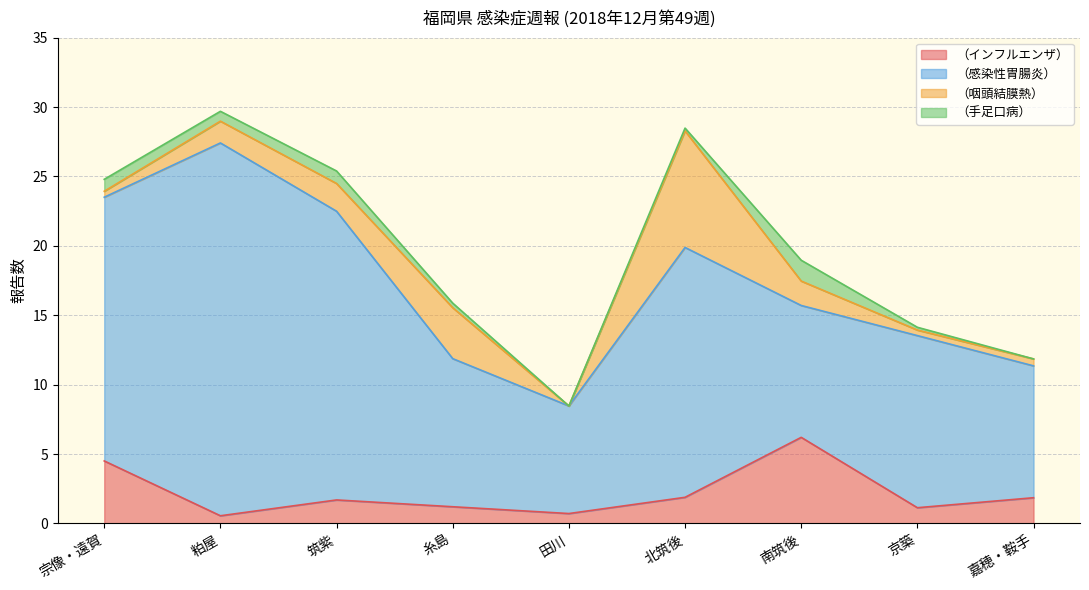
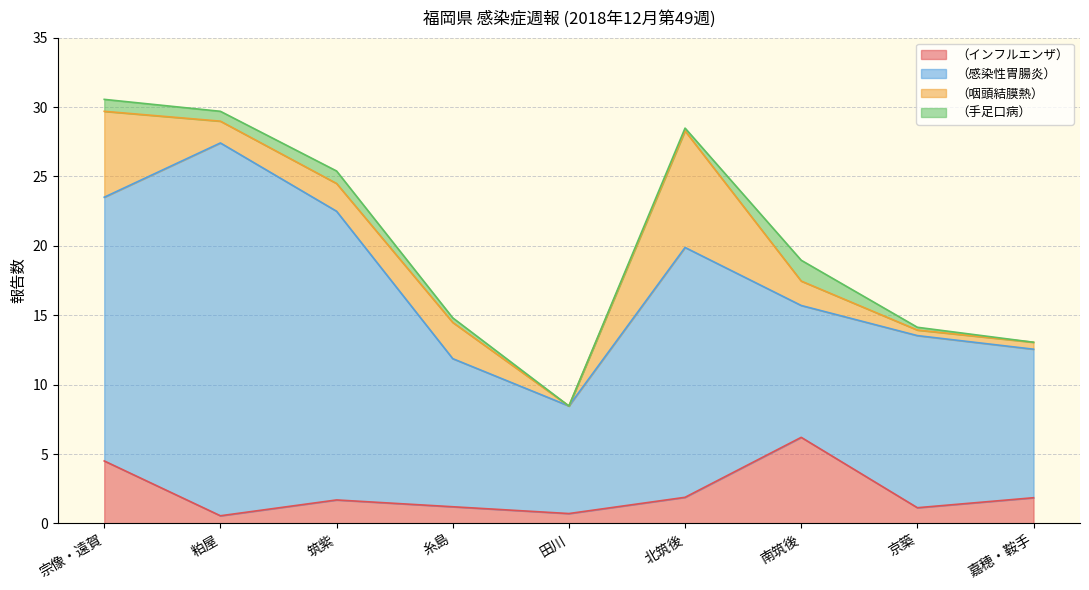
（咽頭結膜熱）, 宗像・遠賀: 0.4 -> 6.2
（咽頭結膜熱）, 糸島: 3.7 -> 2.6
（感染性胃腸炎）, 嘉穂・鞍手: 9.5 -> 10.7
